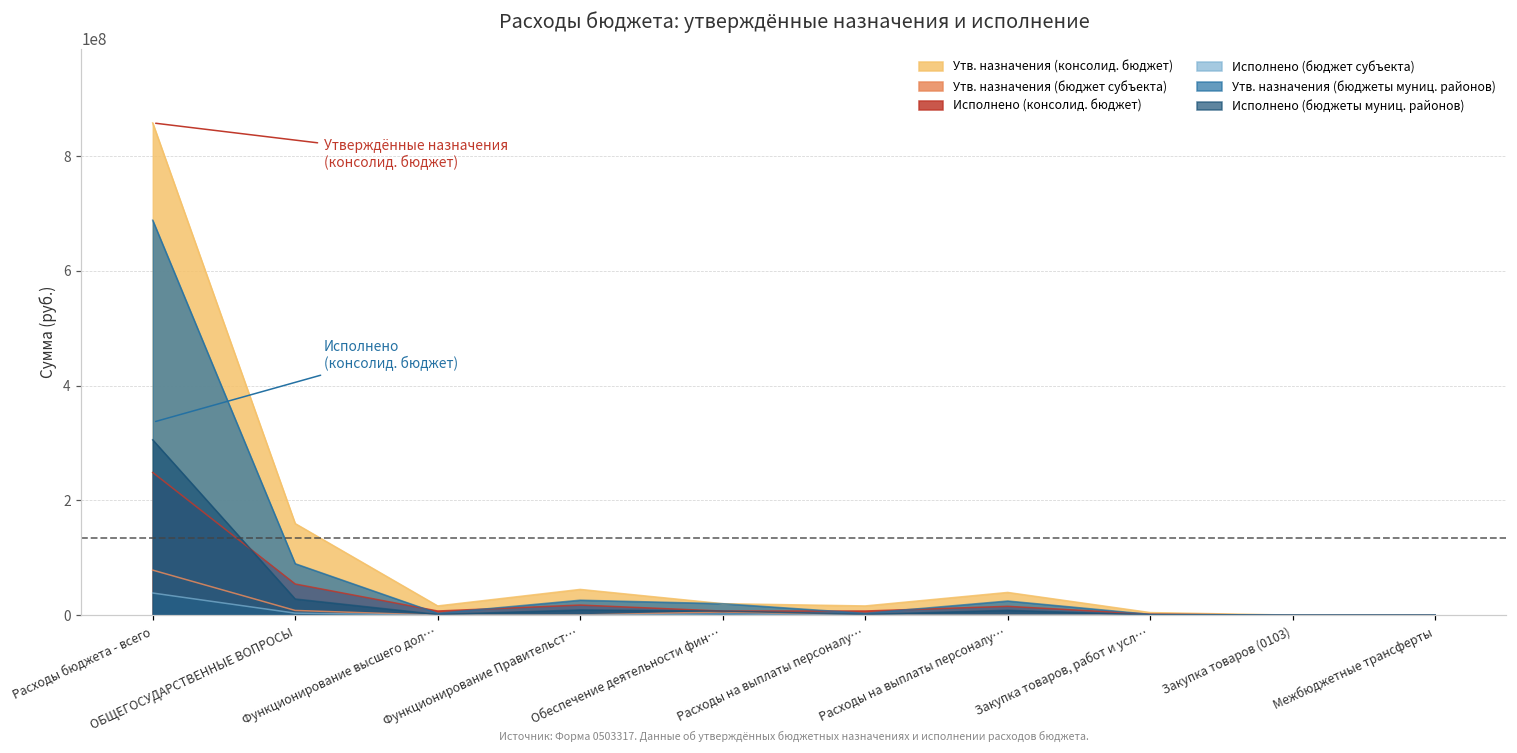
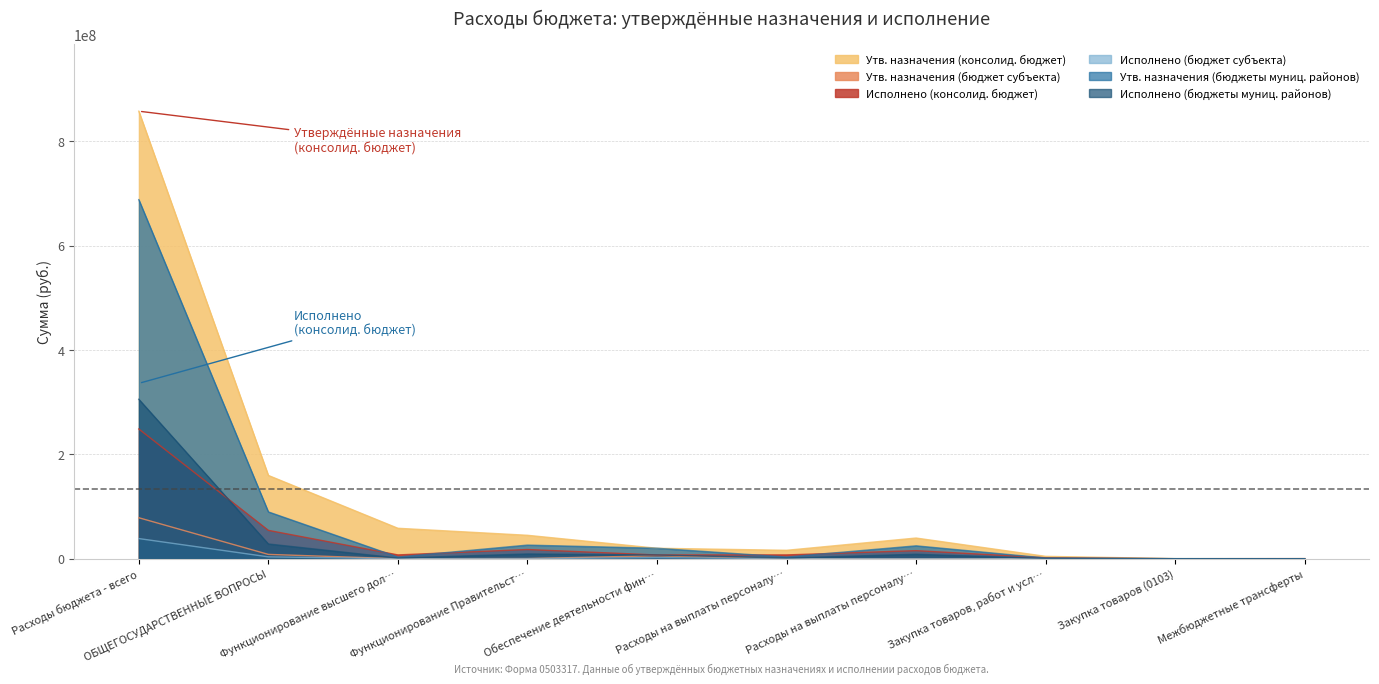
Утв. назначения (консолид. бюджет), Функционирование высшего дол…: 20000000 -> 60000000
